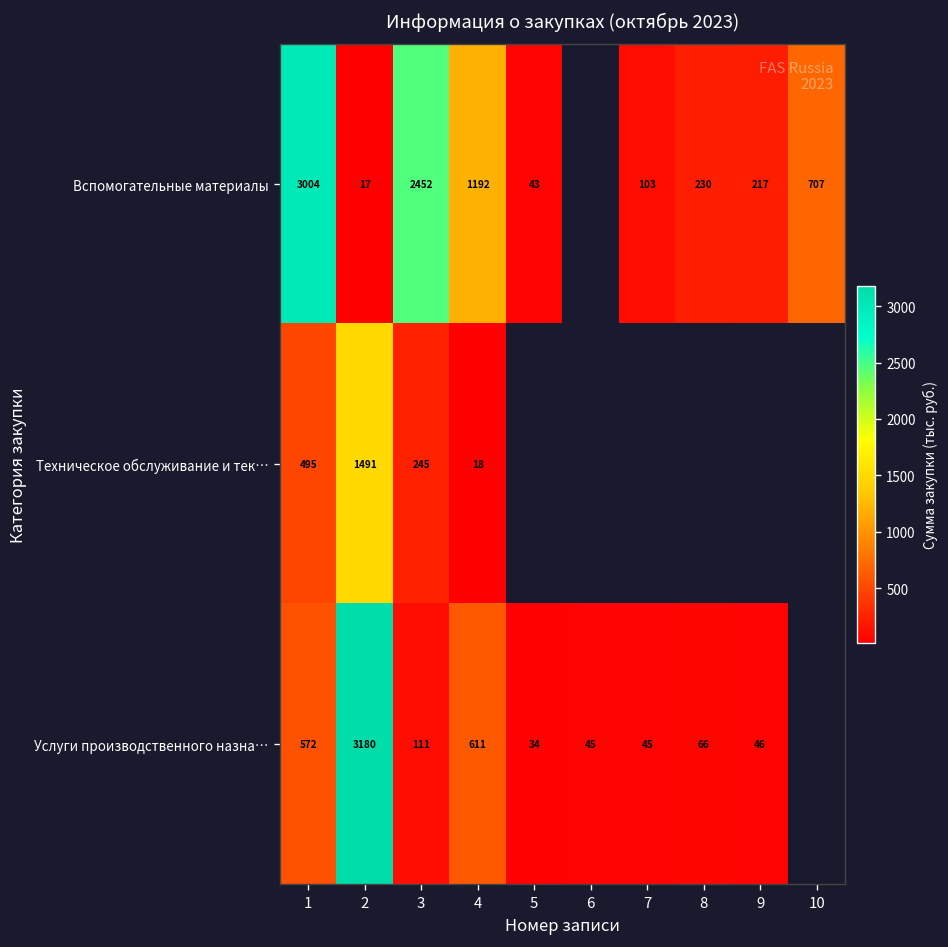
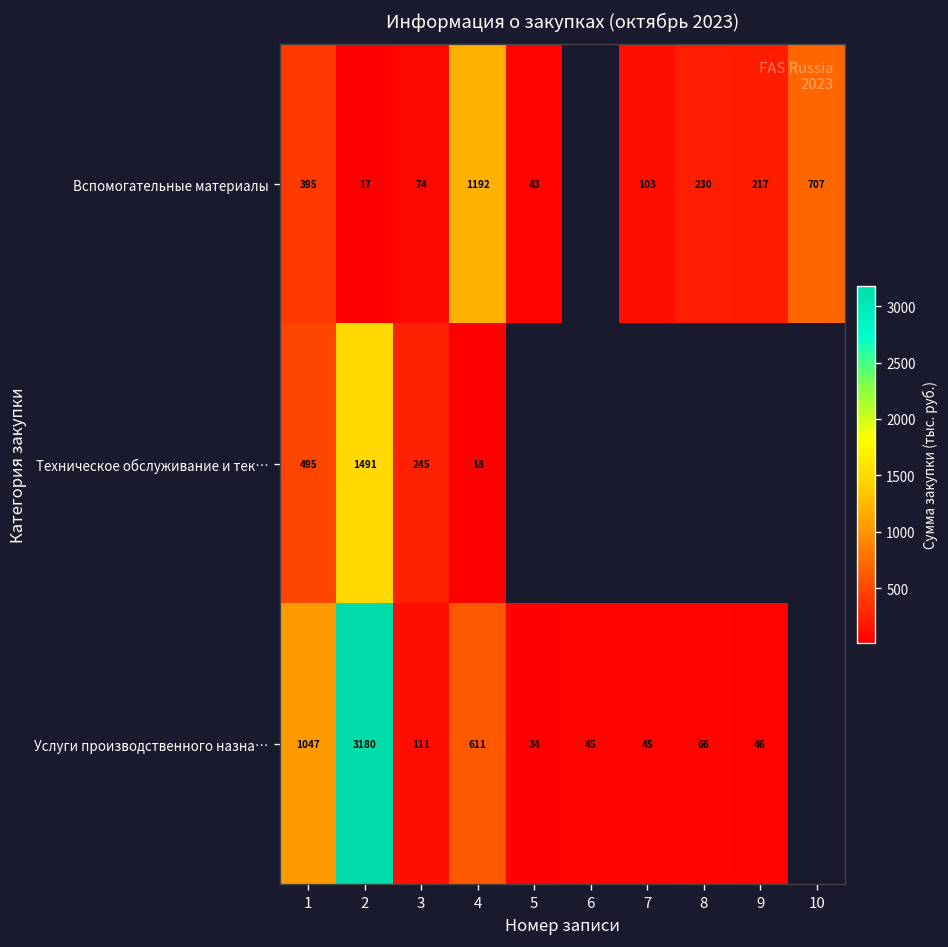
Вспомогательные материалы, 1: 3004 -> 395
Вспомогательные материалы, 3: 2452 -> 74
Услуги производственного назна…, 1: 572 -> 1047
